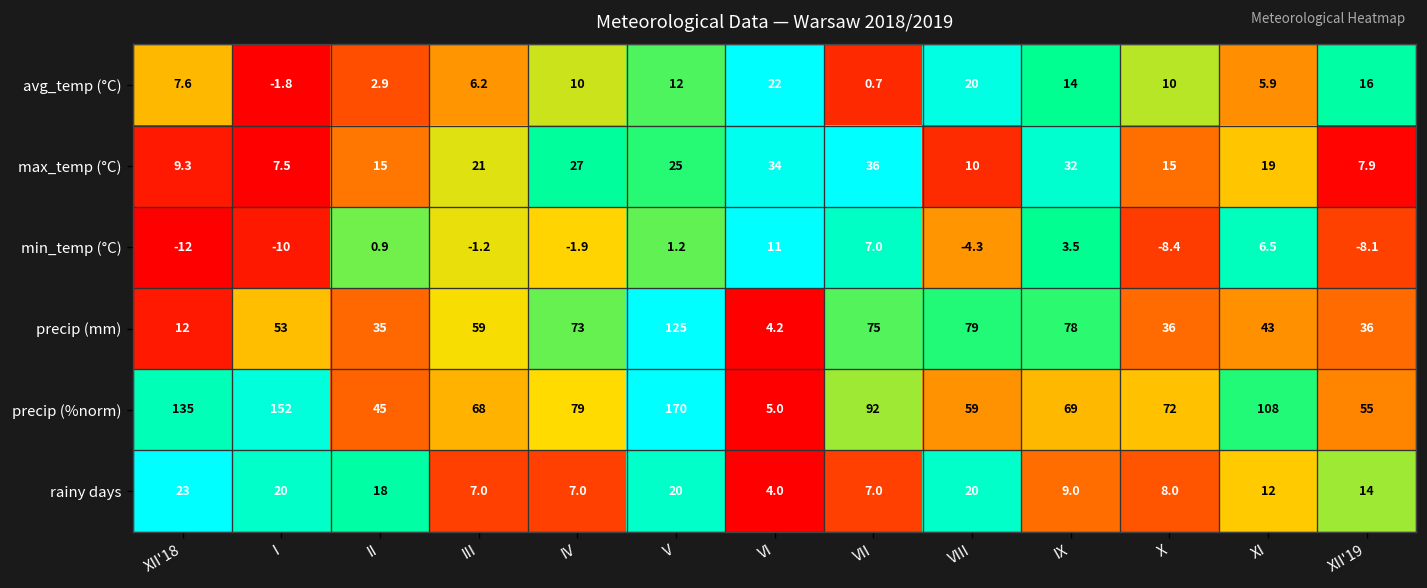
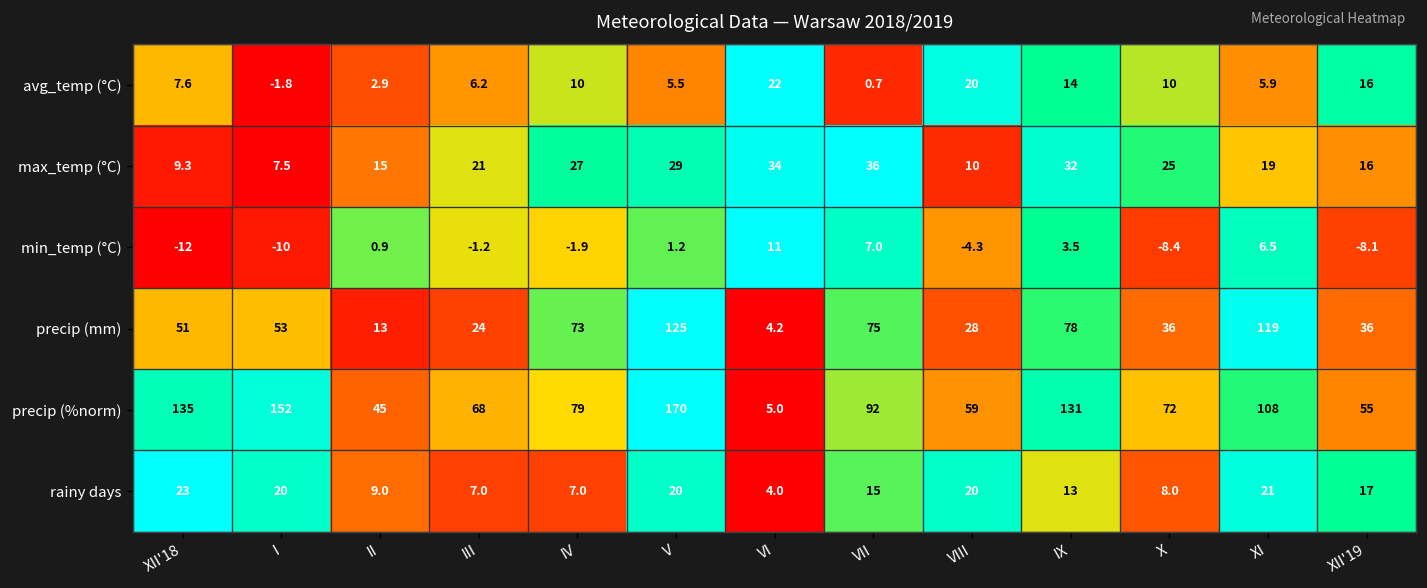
avg_temp (°C), V: 12 -> 5.5
max_temp (°C), V: 25 -> 29
max_temp (°C), X: 15 -> 25
max_temp (°C), XII'19: 7.9 -> 16
precip (mm), XII'18: 12 -> 51
precip (mm), II: 35 -> 13
precip (mm), III: 59 -> 24
precip (mm), VIII: 79 -> 28
precip (mm), XI: 43 -> 119
precip (%norm), IX: 69 -> 131
rainy days, II: 18 -> 9.0
rainy days, VII: 7.0 -> 15
rainy days, IX: 9.0 -> 13
rainy days, XI: 12 -> 21
rainy days, XII'19: 14 -> 17
